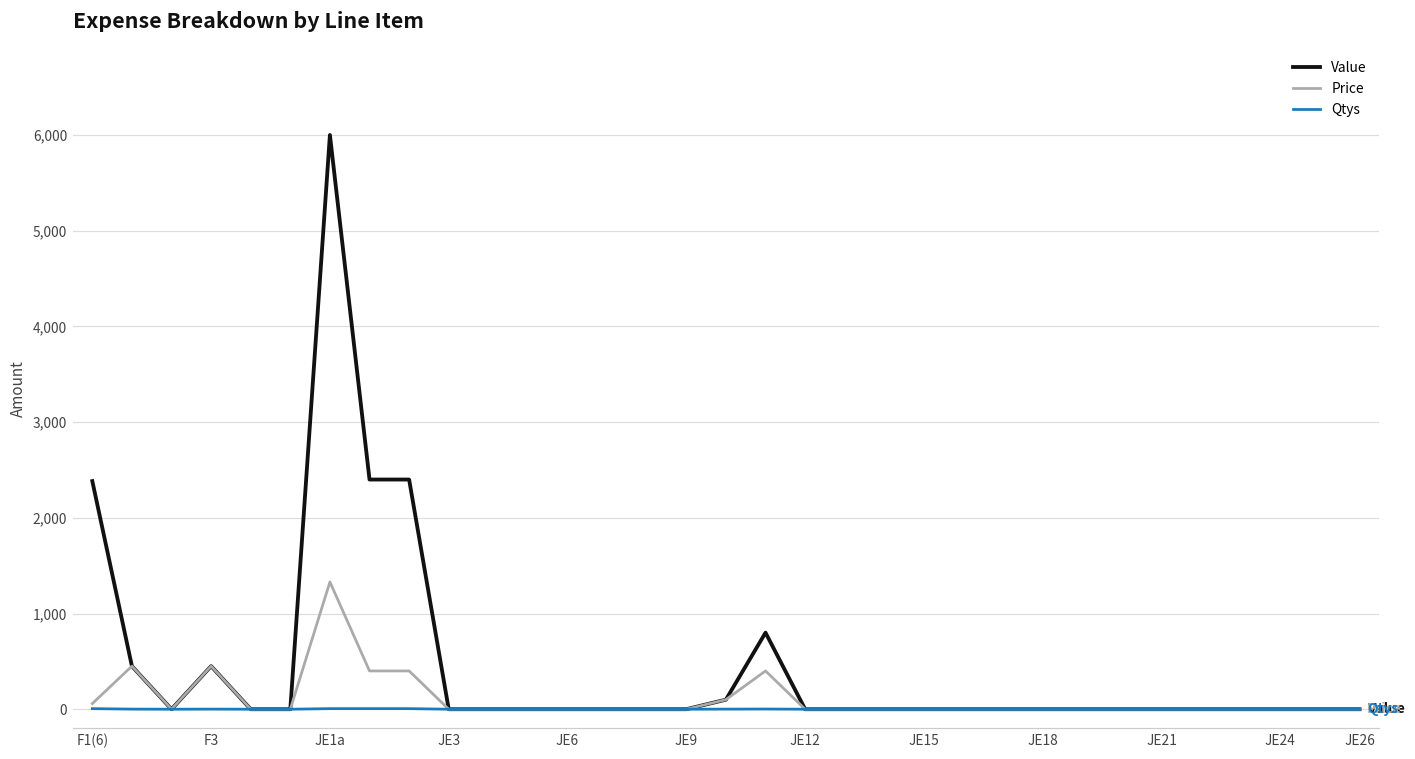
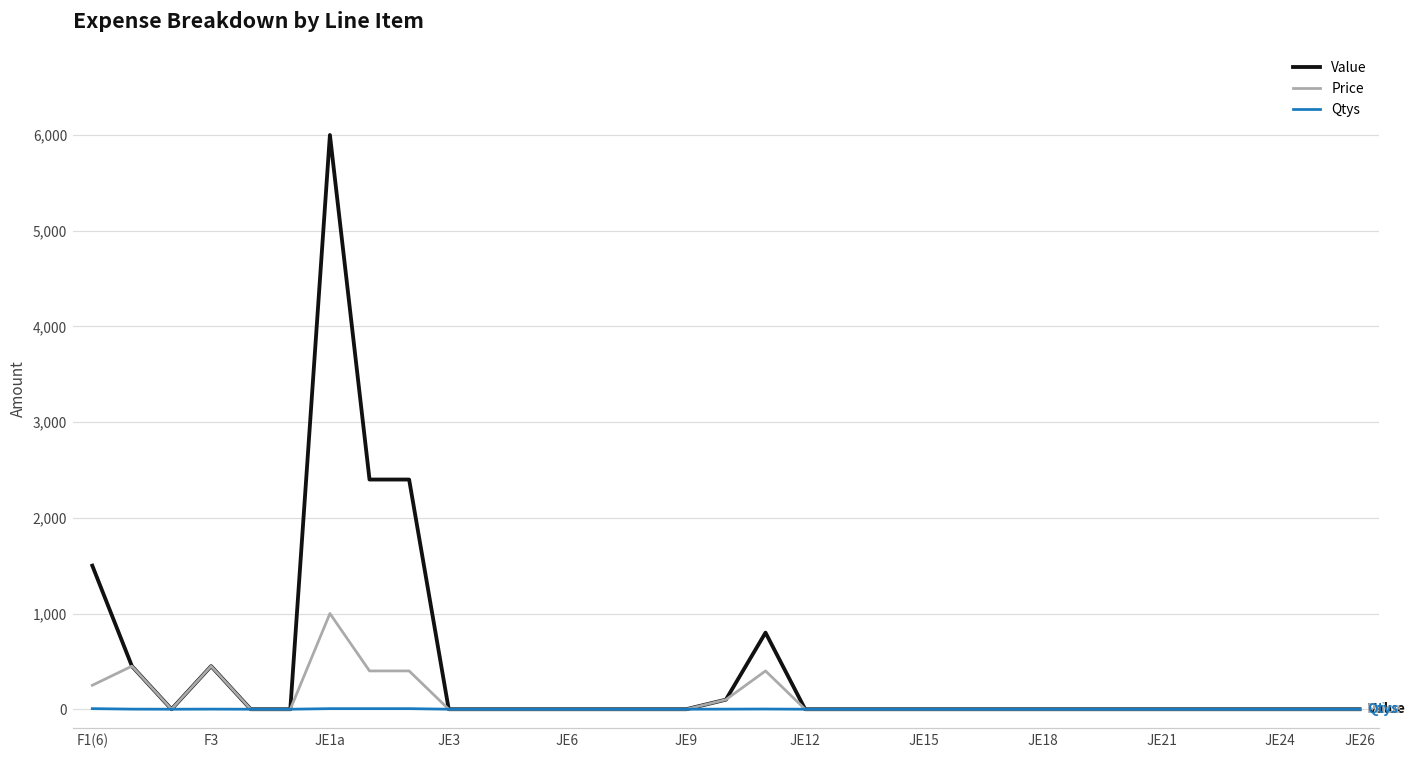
Value, F1(6): 2,400 -> 1,500
Price, F1(6): 100 -> 300
Price, JE1a: 1,300 -> 1,000
